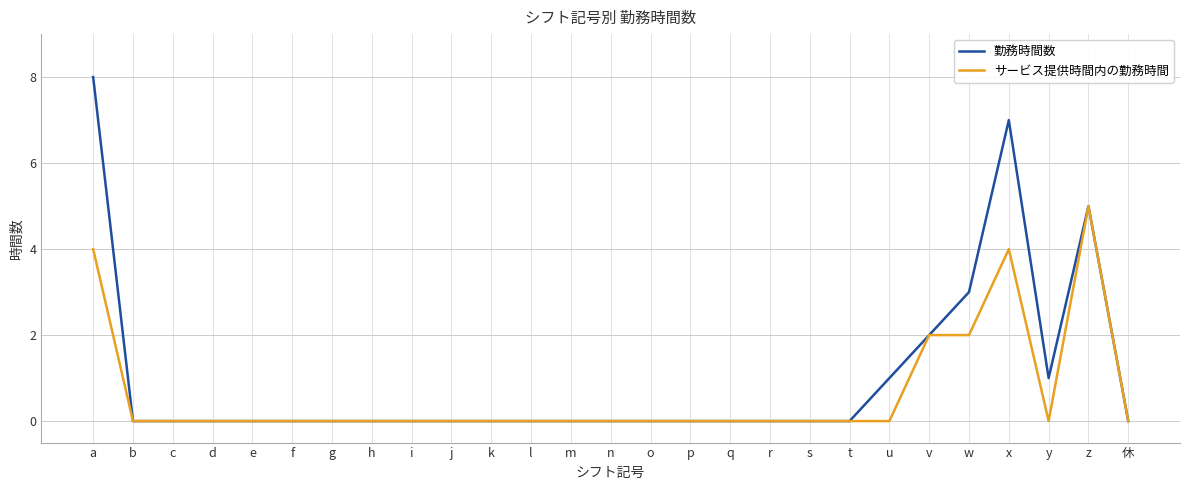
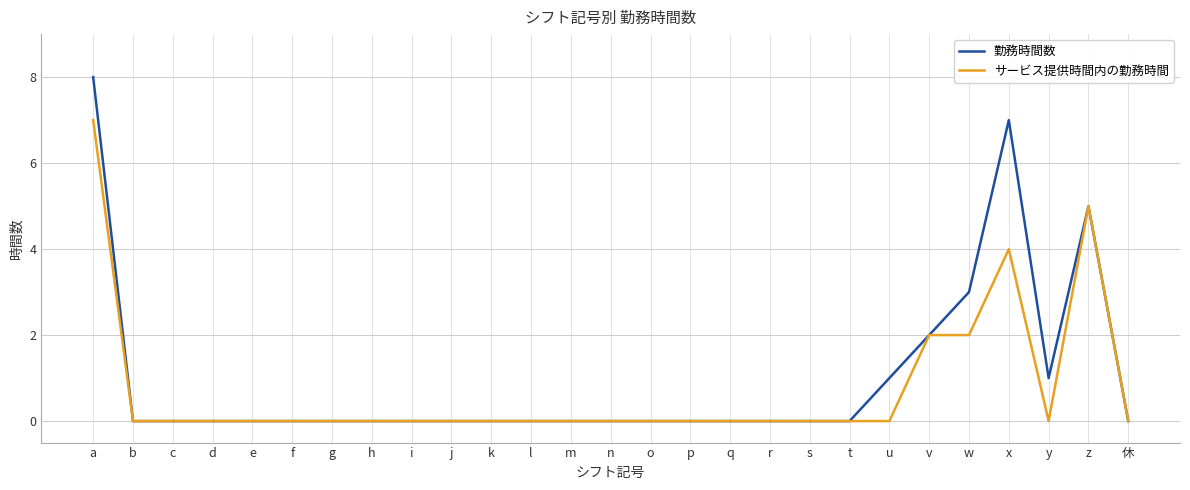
サービス提供時間内の勤務時間, a: 4 -> 7
